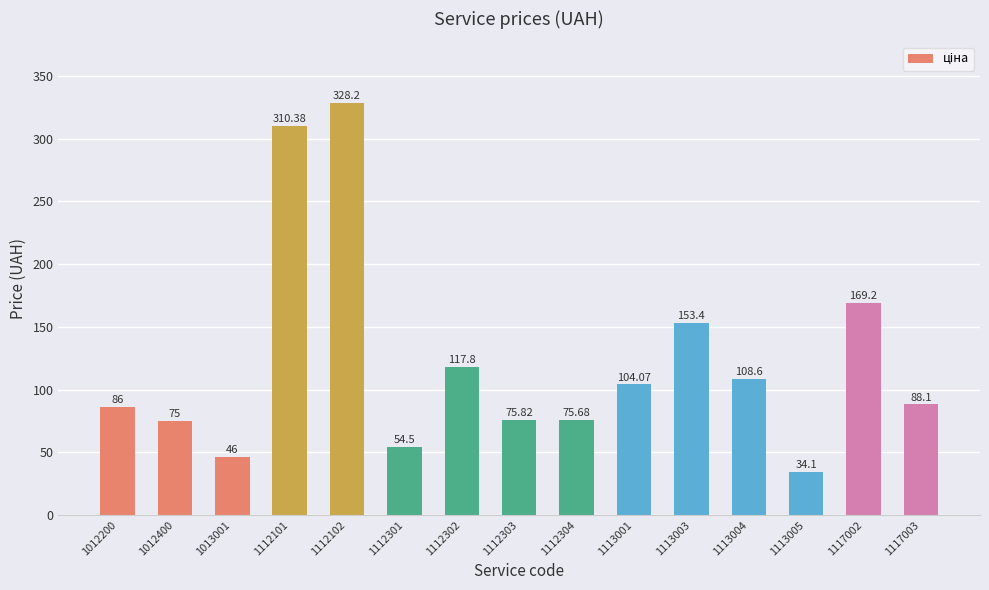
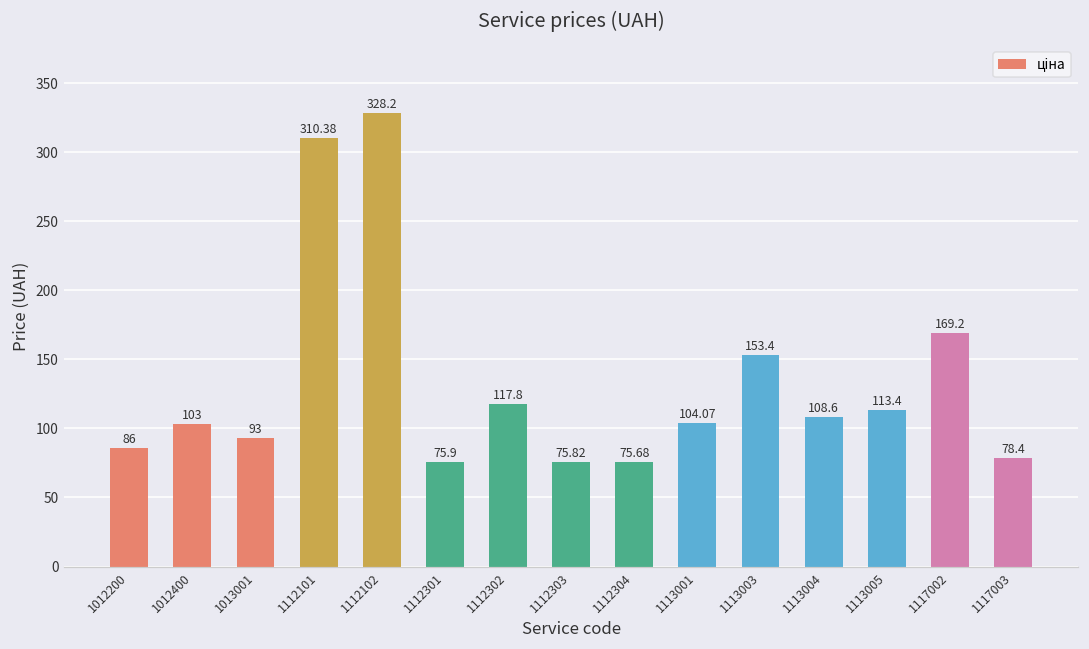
1012400: 75 -> 103
1013001: 46 -> 93
1112301: 54.5 -> 75.9
1113005: 34.1 -> 113.4
1117003: 88.1 -> 78.4
